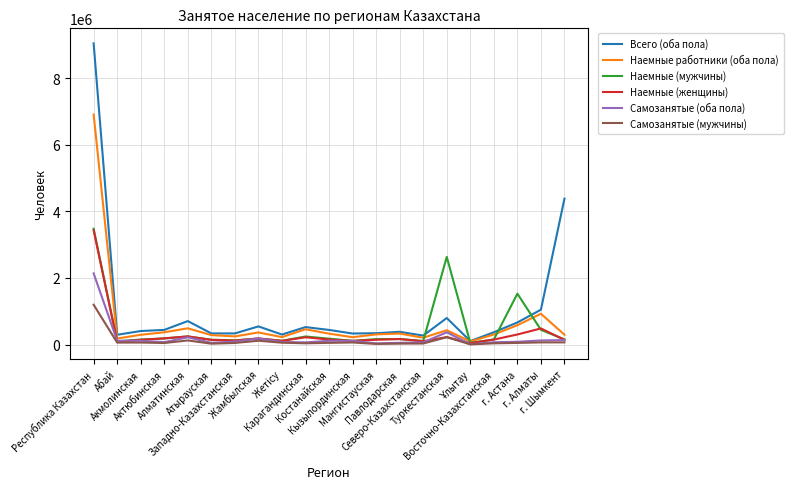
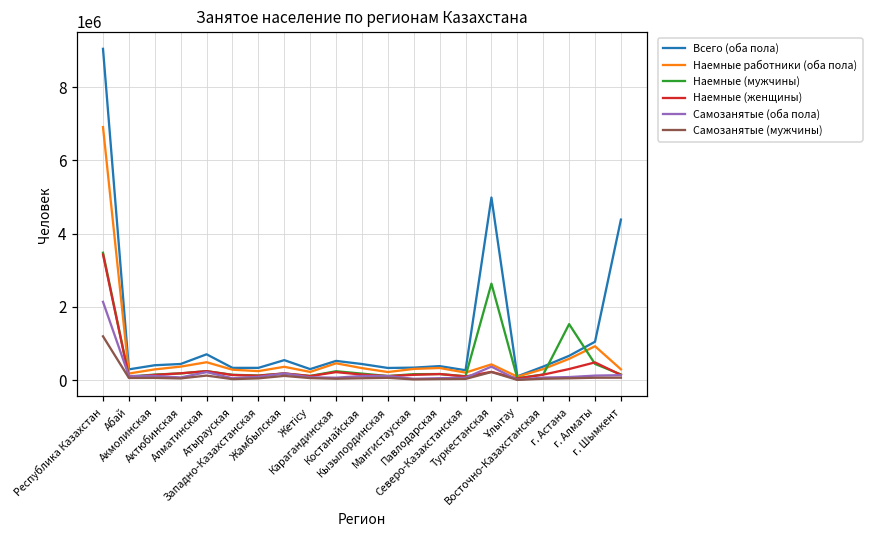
Всего (оба пола), Туркестанская: 800000 -> 5000000
